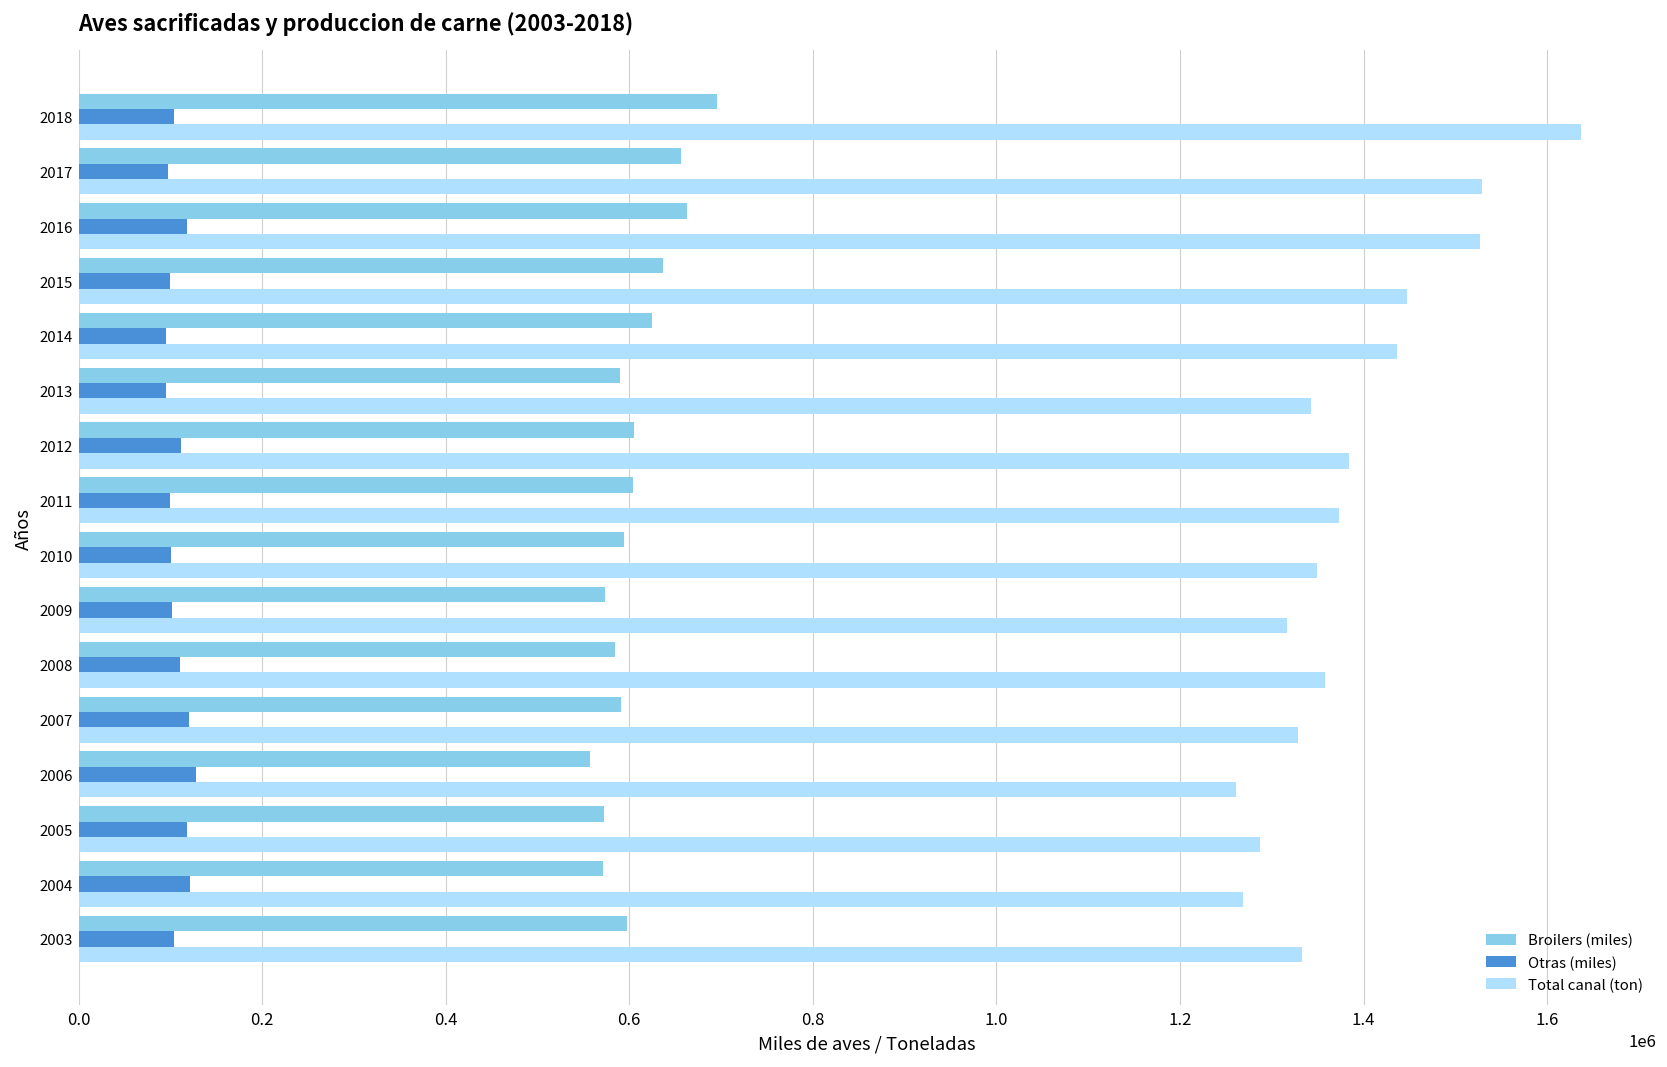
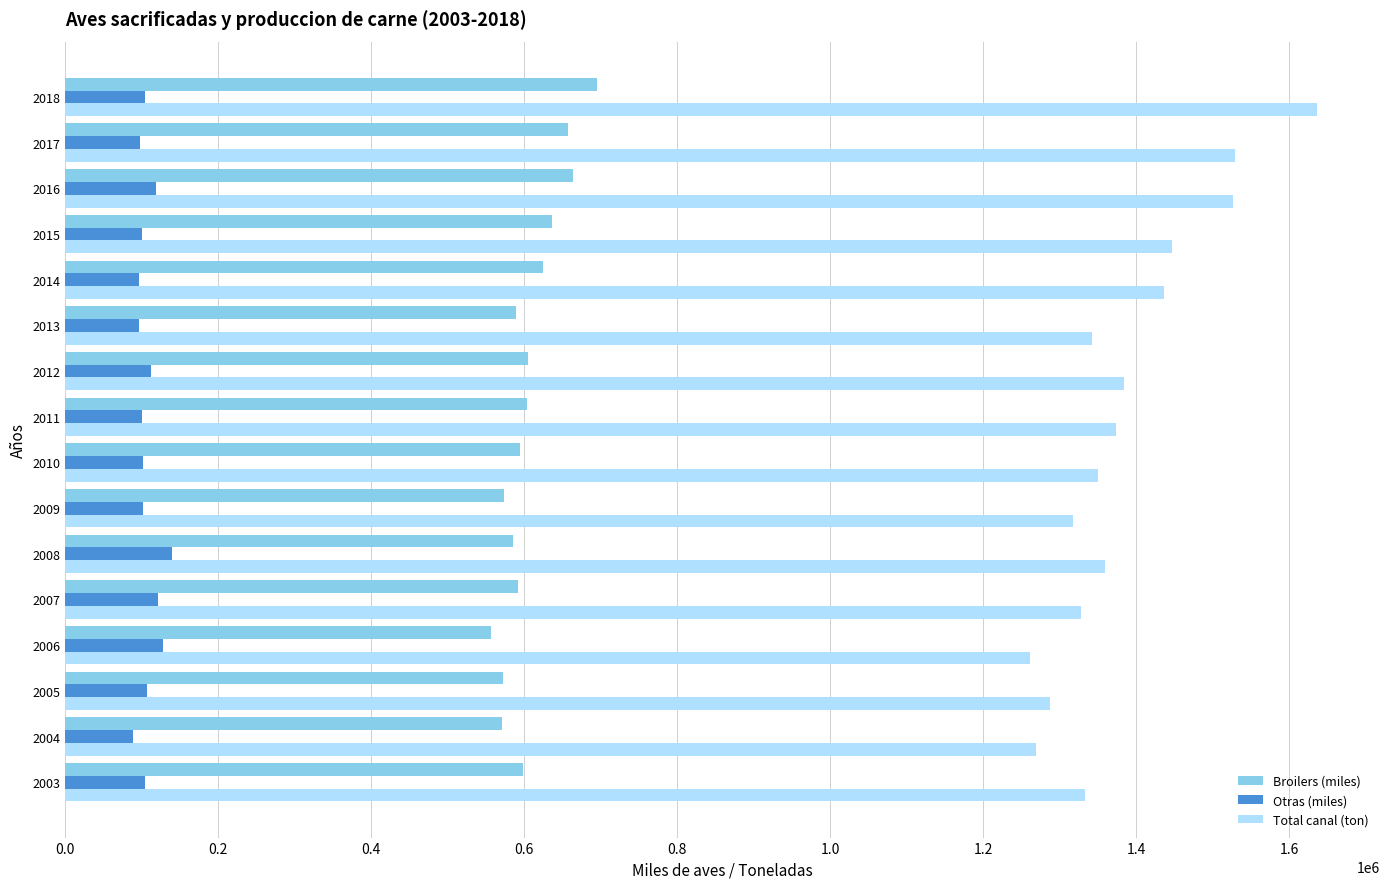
Otras (miles), 2008: 110000 -> 140000
Otras (miles), 2005: 120000 -> 110000
Otras (miles), 2004: 120000 -> 90000
